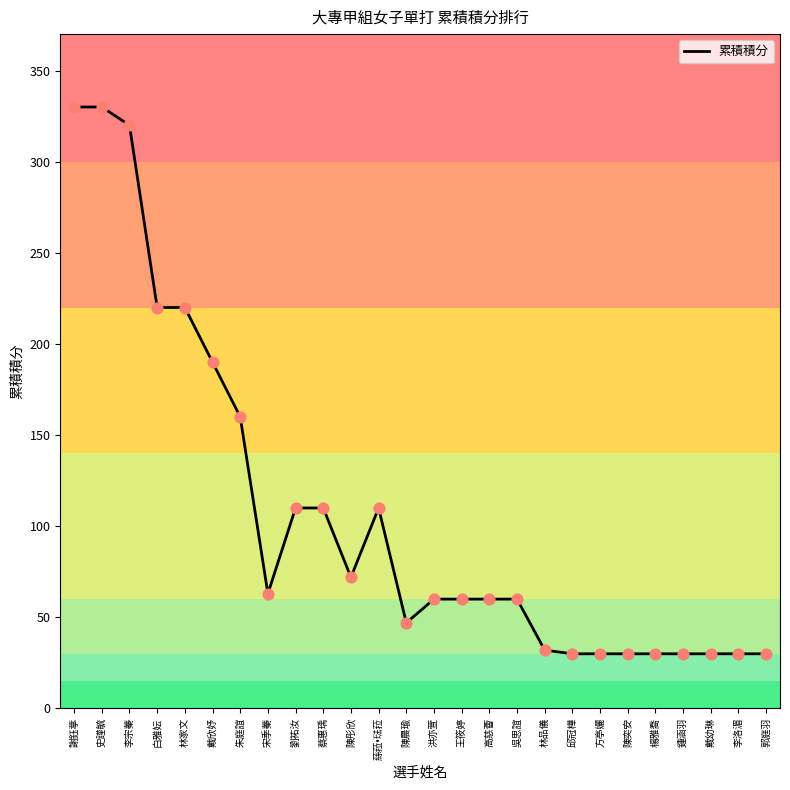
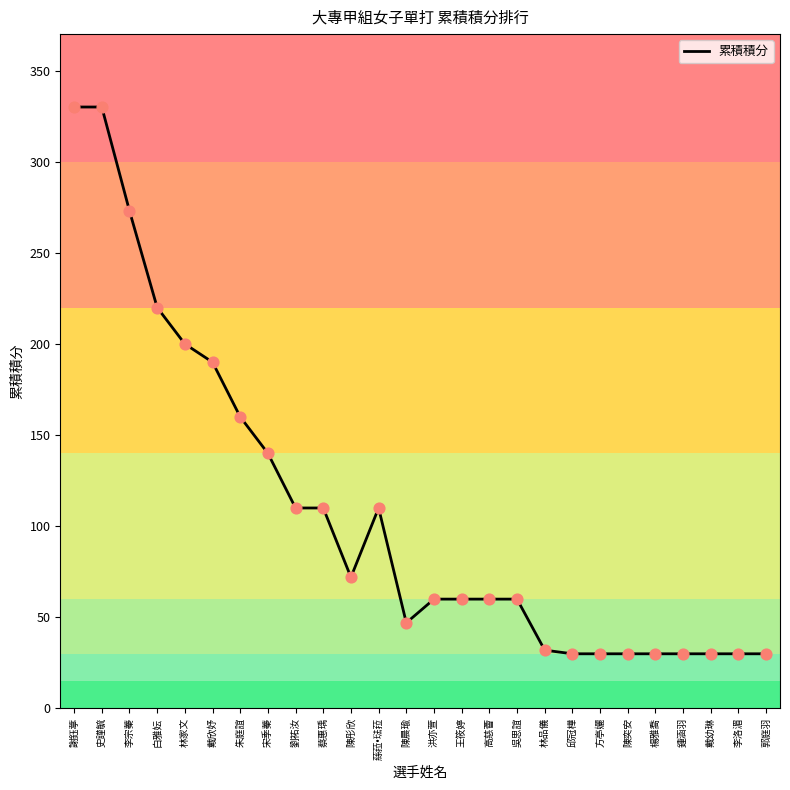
李宗蓁: 320 -> 273
林家文: 220 -> 200
宋季蓁: 63 -> 140
